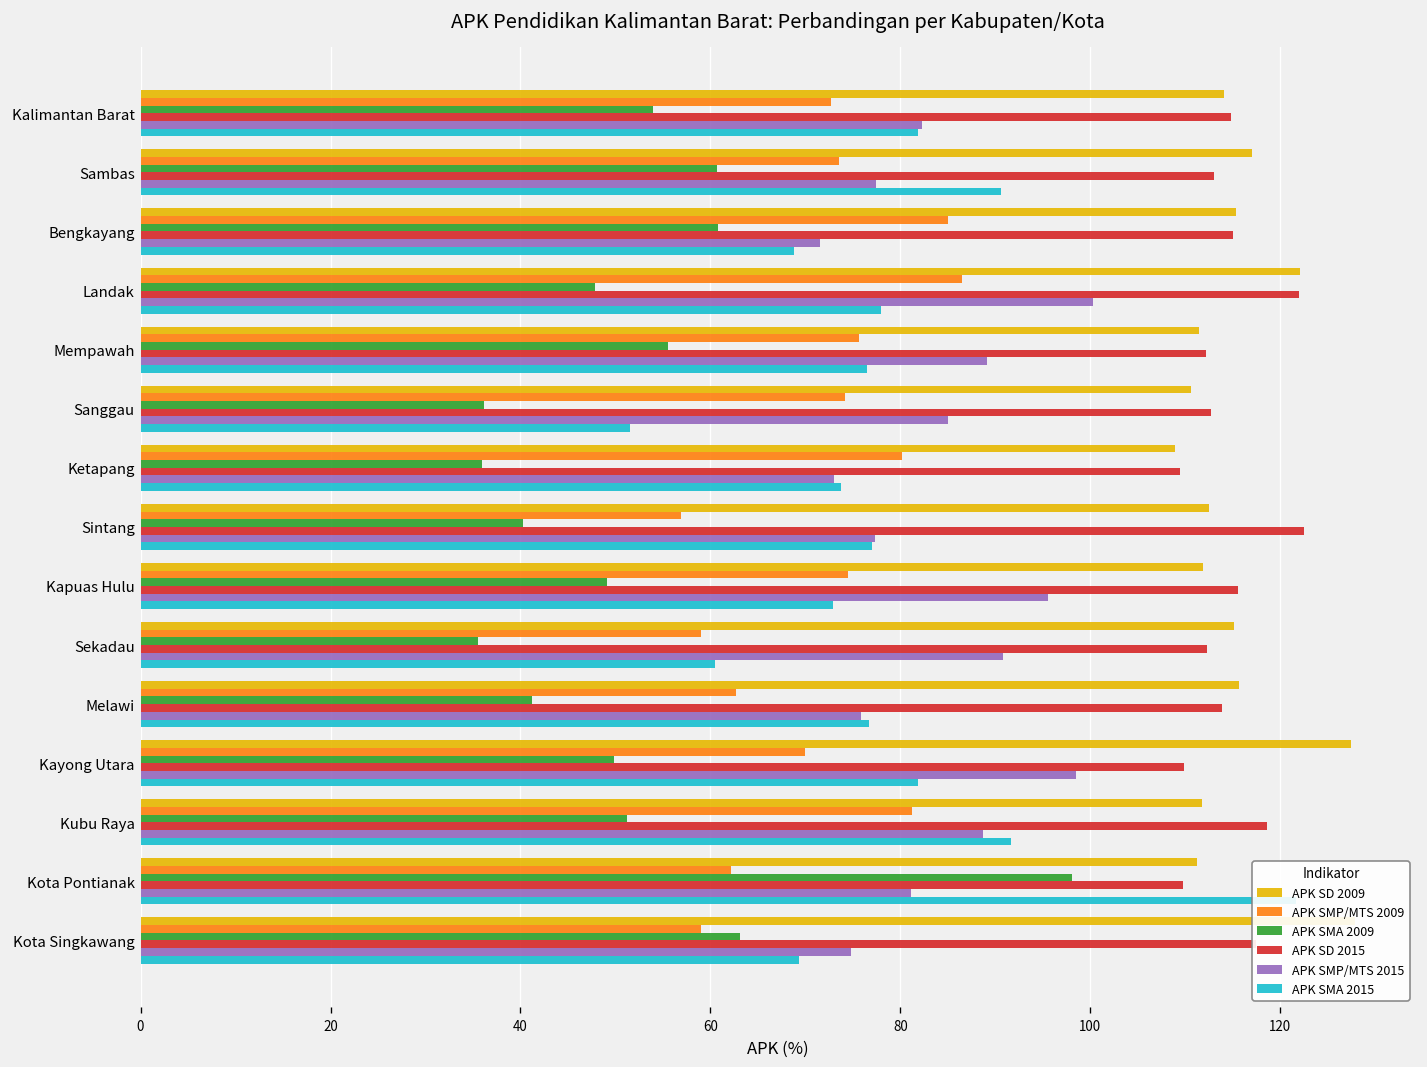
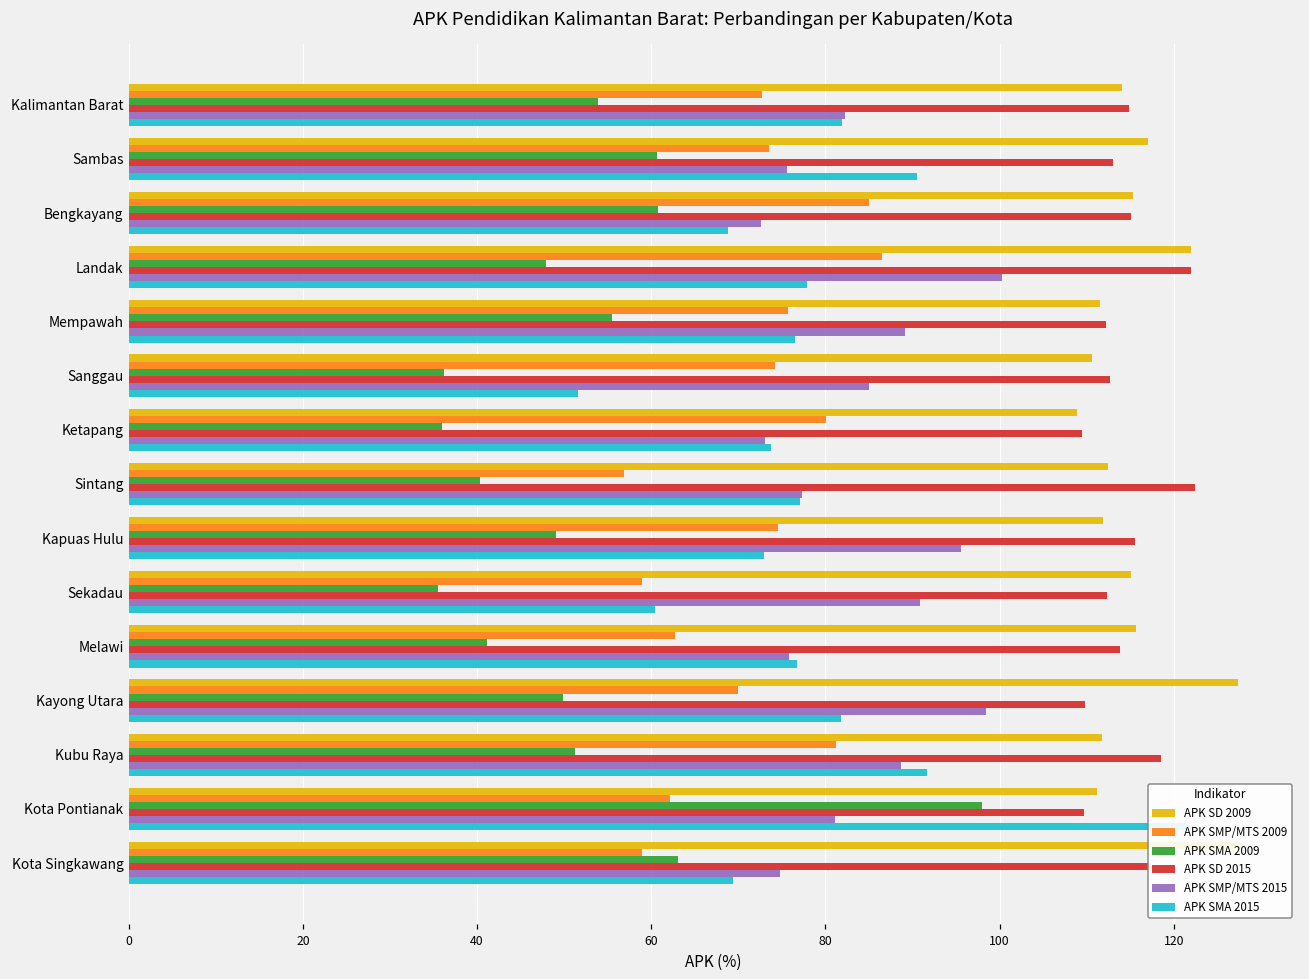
APK SMP/MTS 2015, Sambas: 77 -> 76
APK SMP/MTS 2015, Bengkayang: 72 -> 73
